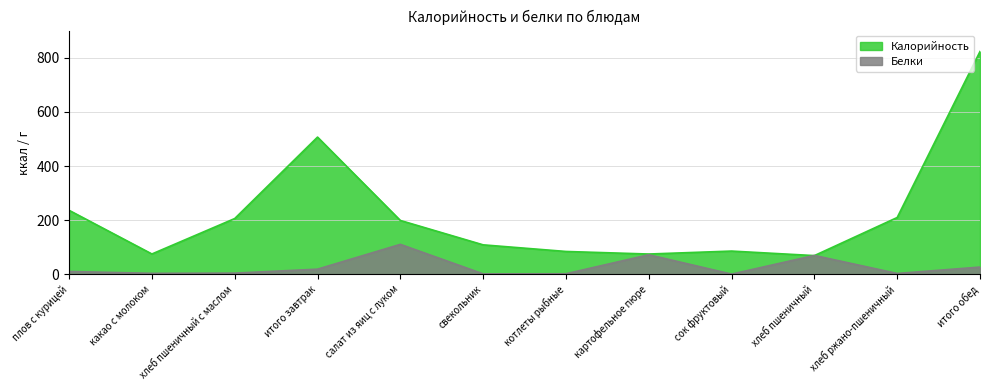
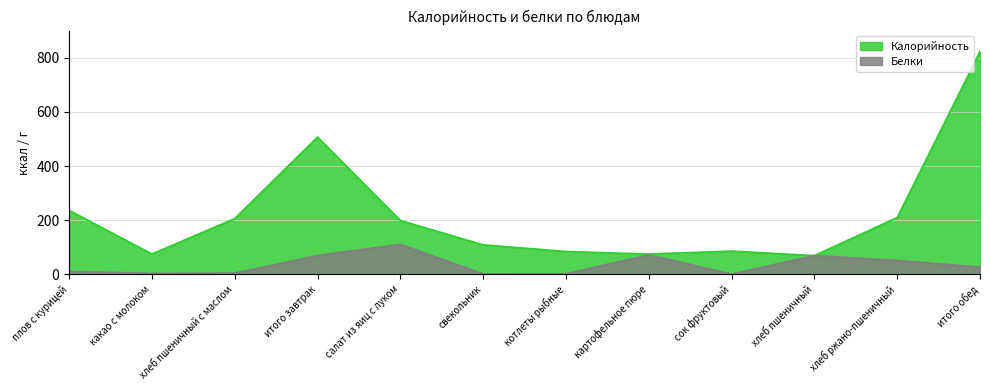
Белки, итого завтрак: 20 -> 70
Белки, хлеб ржано-пшеничный: 0 -> 50
